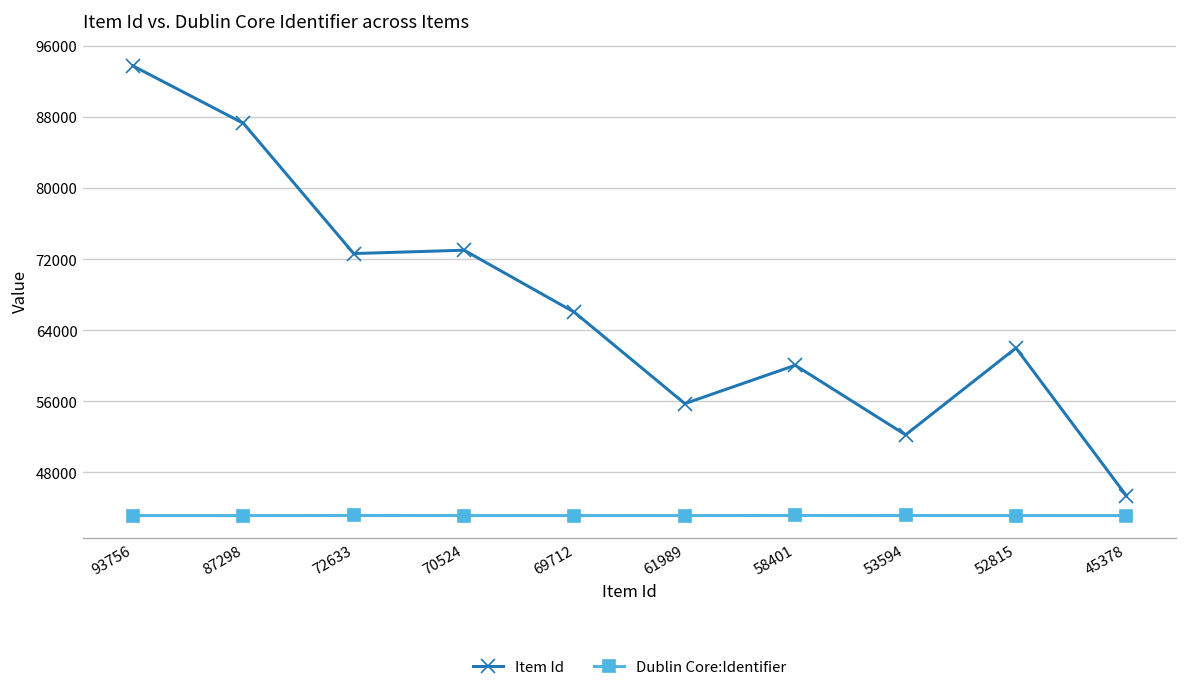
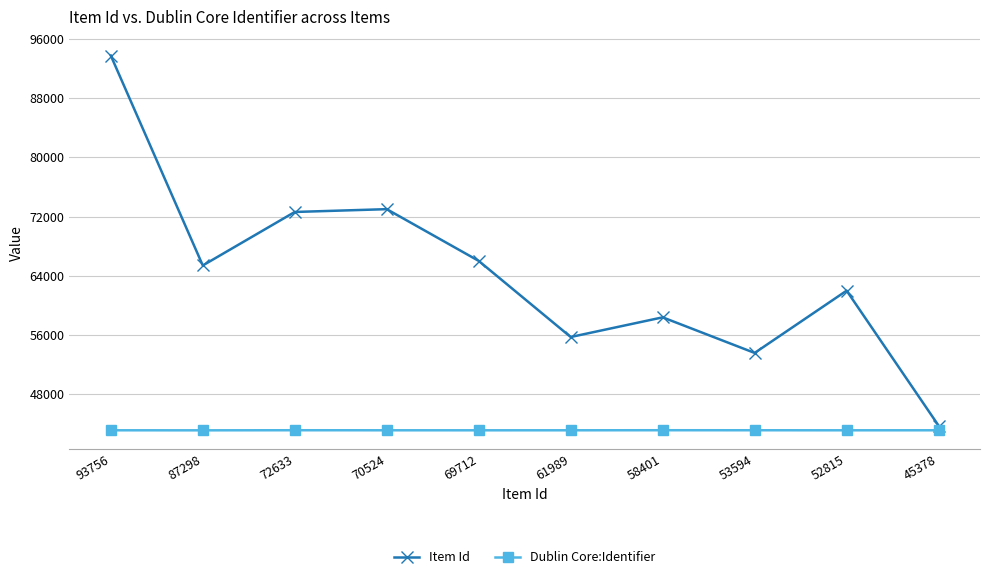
Item Id, 87298: 87000 -> 65000
Item Id, 58401: 60000 -> 58000
Item Id, 53594: 52000 -> 54000
Item Id, 45378: 45000 -> 44000
